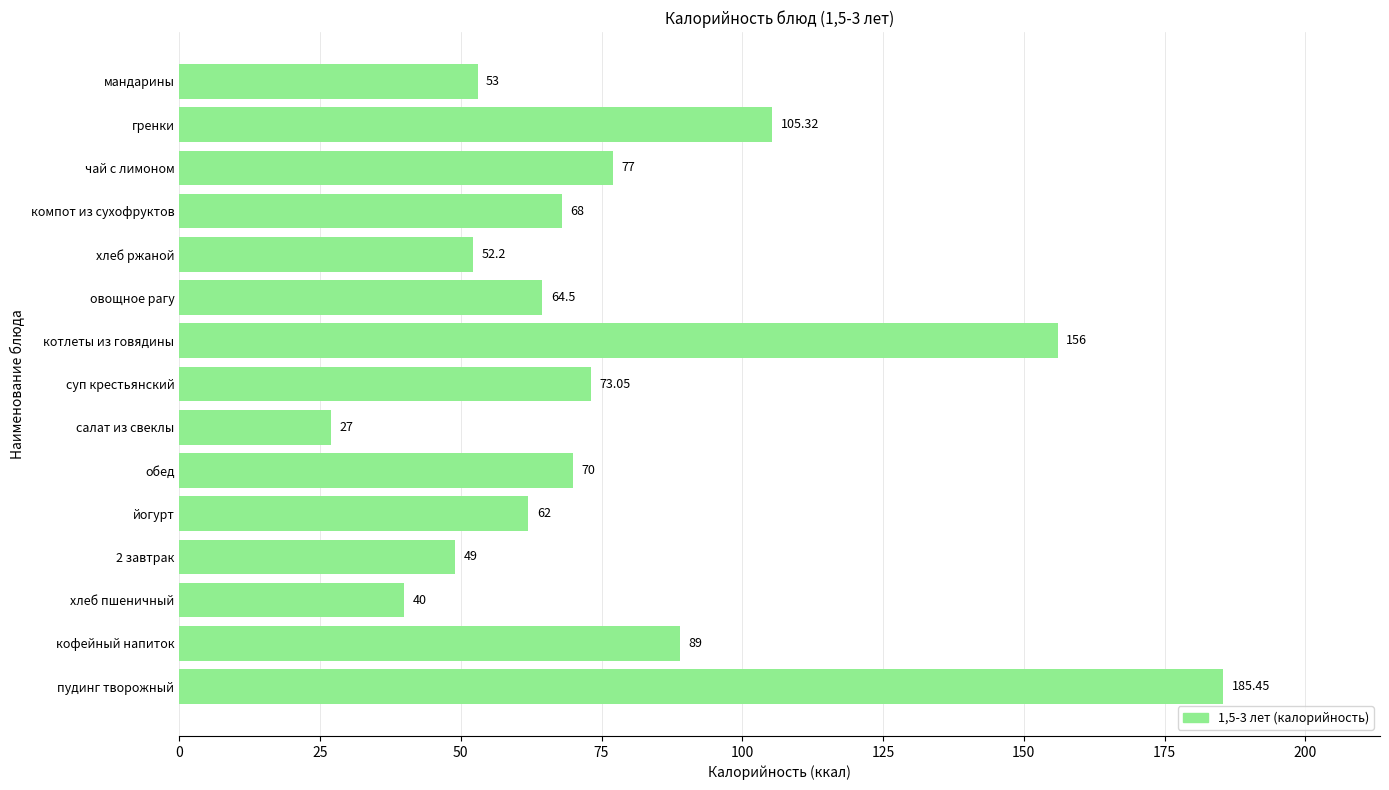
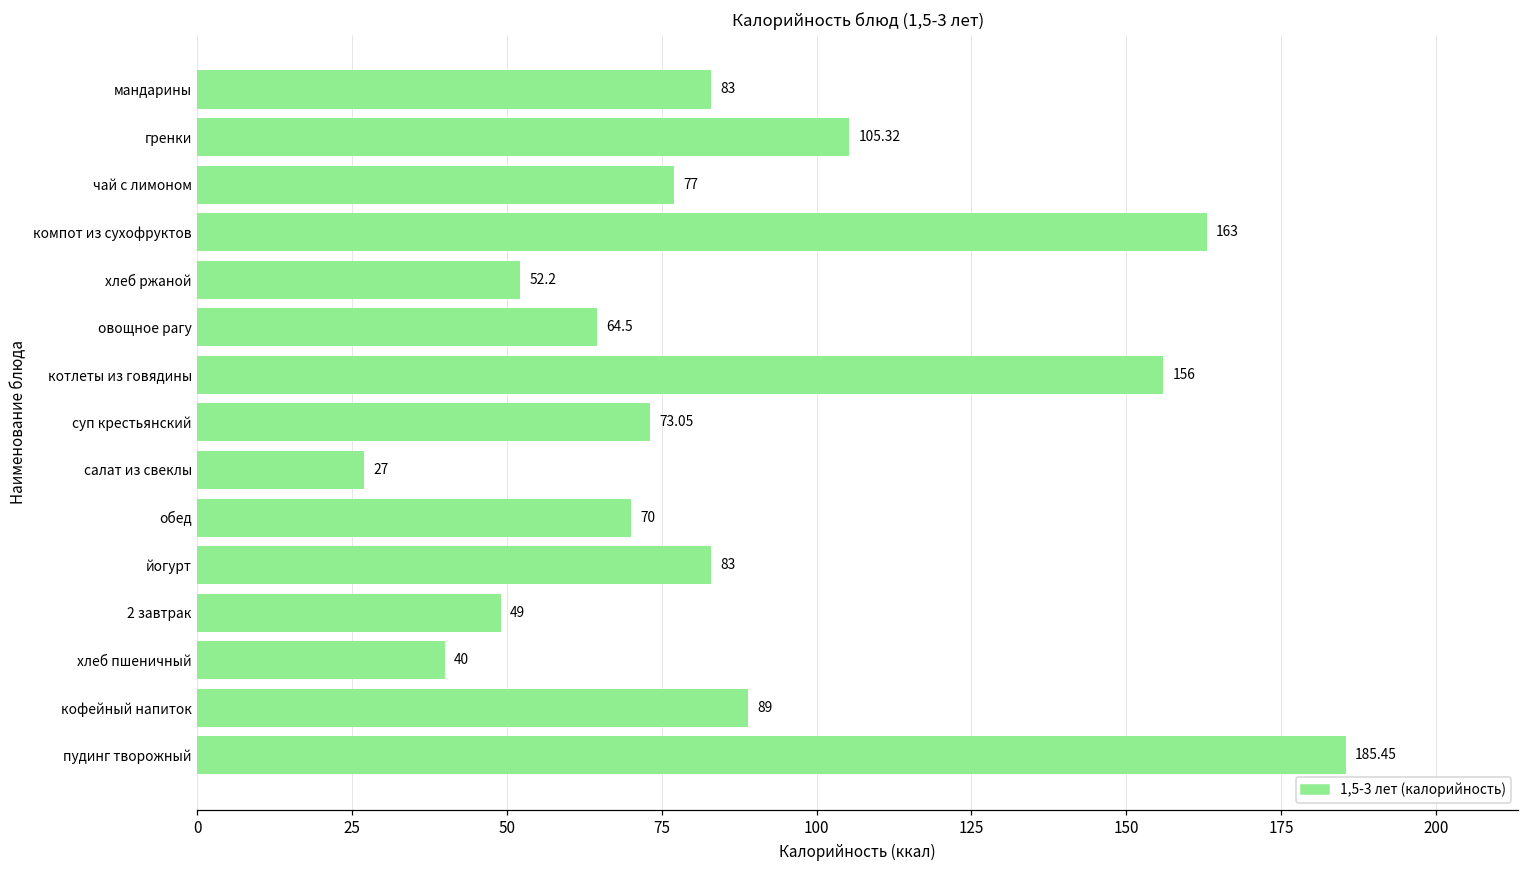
мандарины: 53 -> 83
компот из сухофруктов: 68 -> 163
йогурт: 62 -> 83
